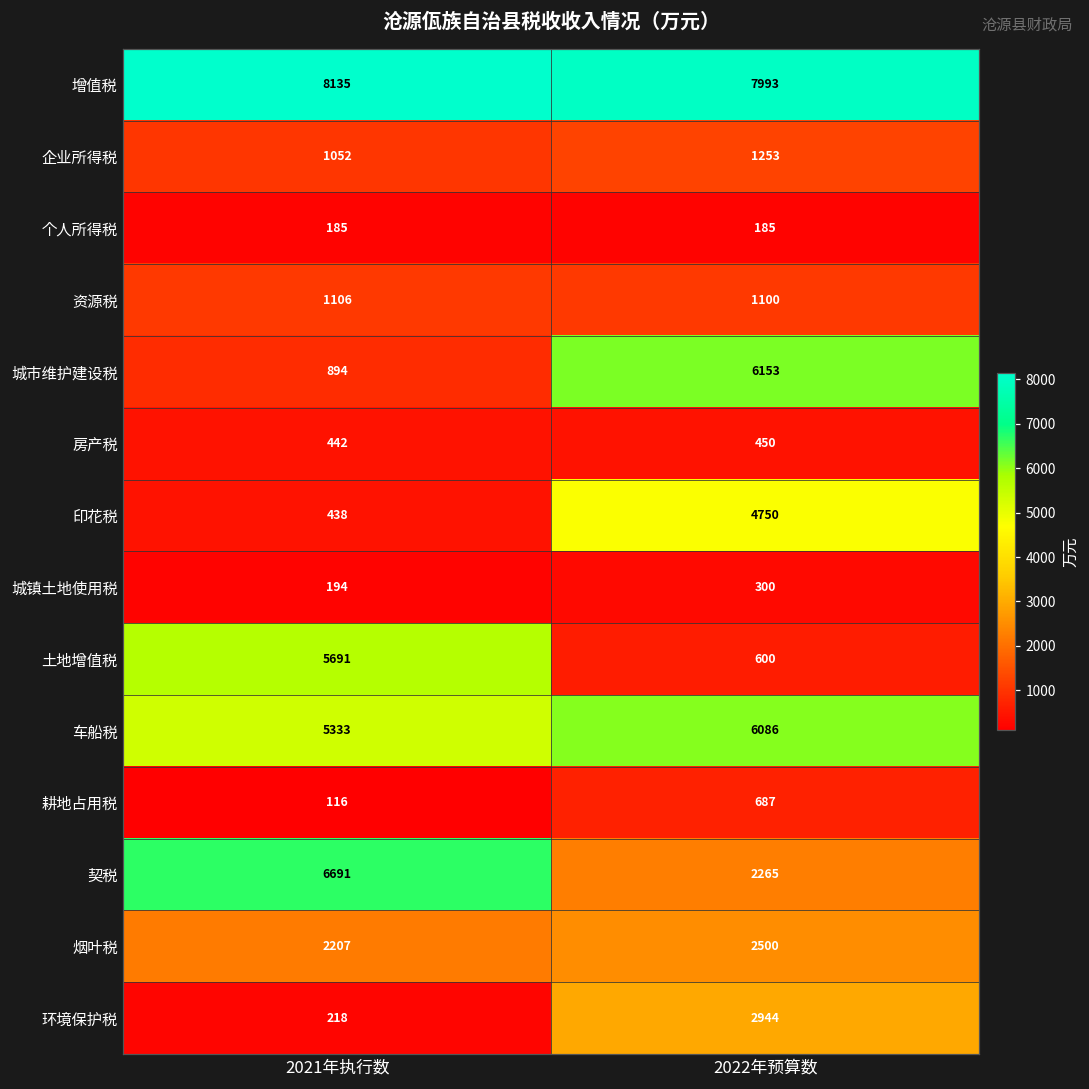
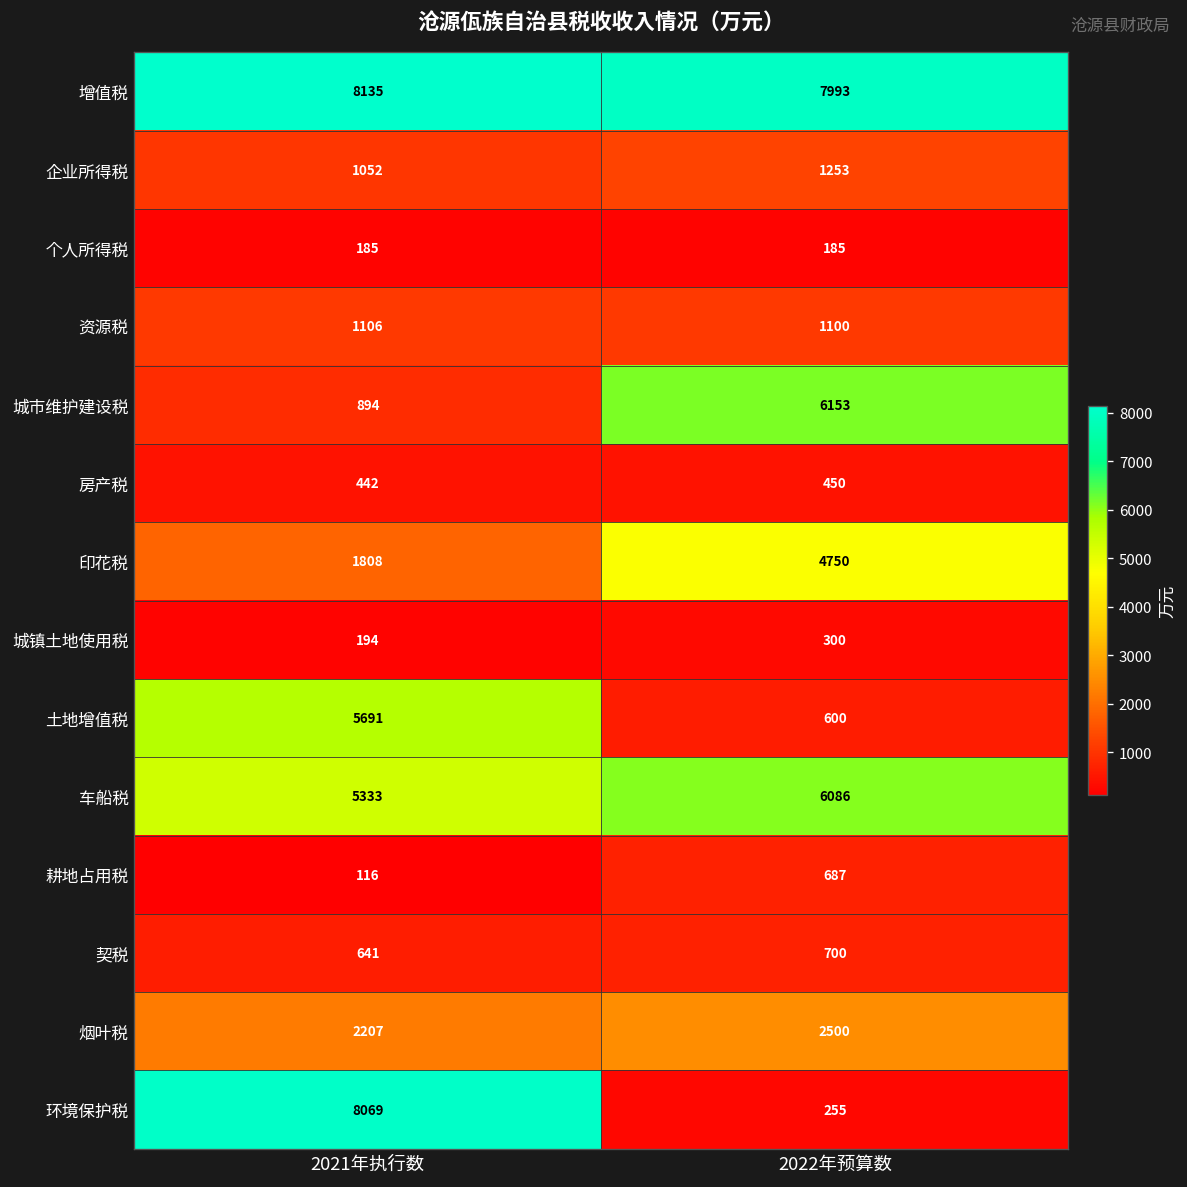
印花税, 2021年执行数: 438 -> 1808
契税, 2021年执行数: 6691 -> 641
契税, 2022年预算数: 2265 -> 700
环境保护税, 2021年执行数: 218 -> 8069
环境保护税, 2022年预算数: 2944 -> 255
